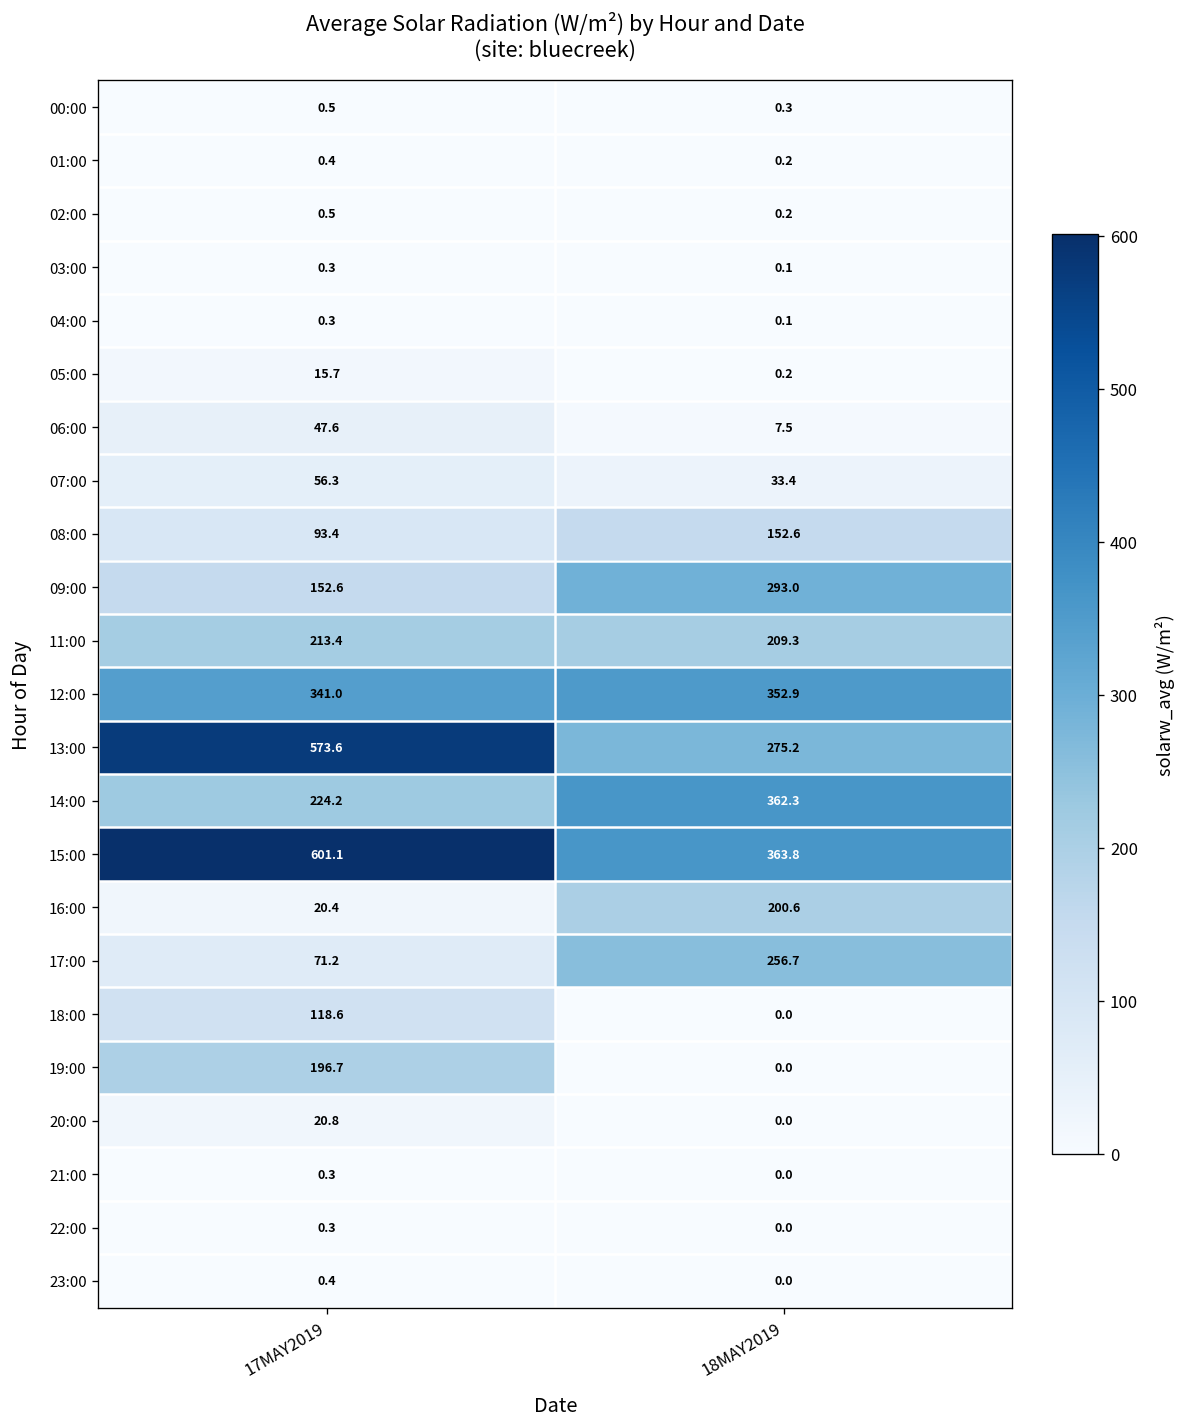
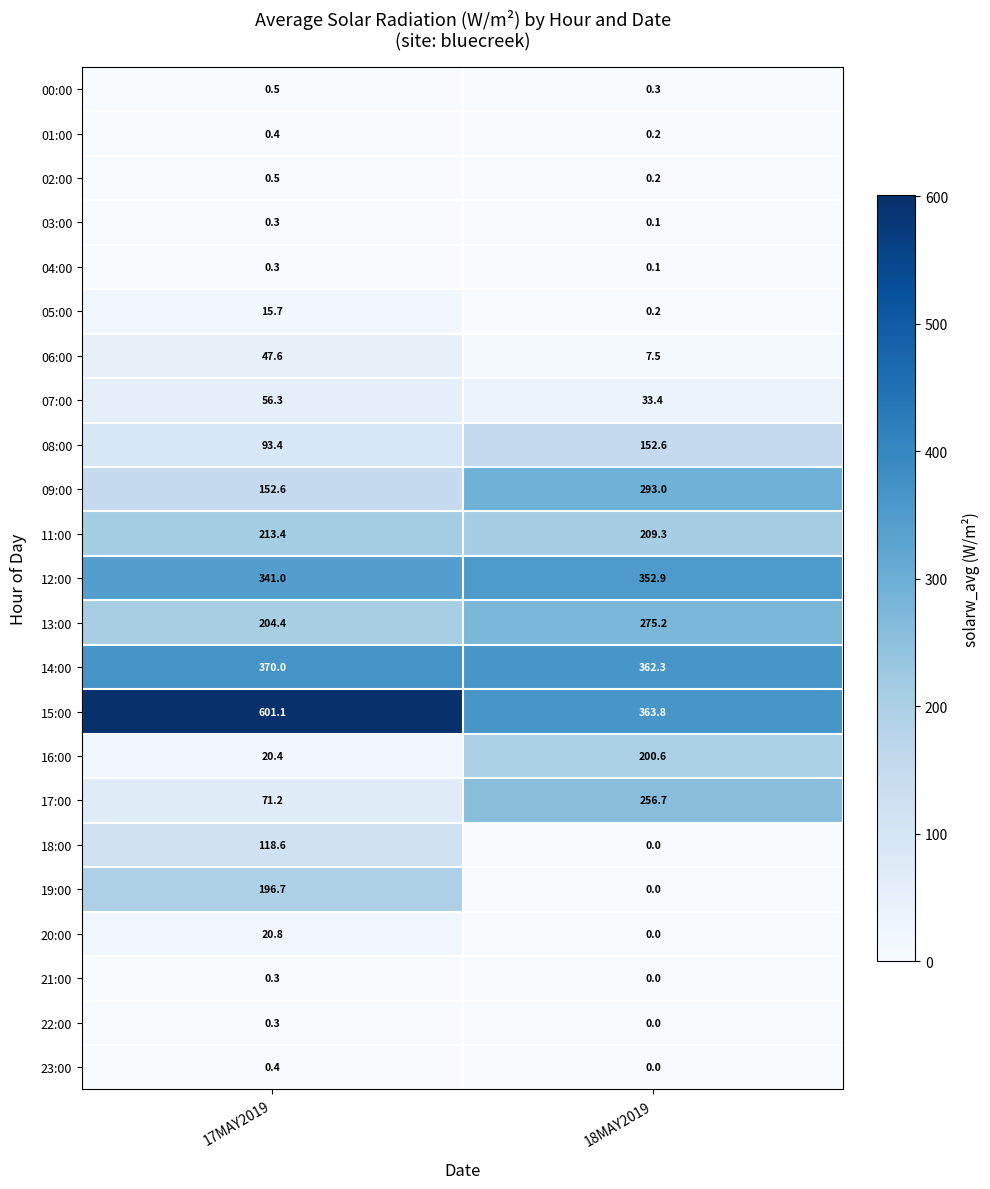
13:00, 17MAY2019: 573.6 -> 204.4
14:00, 17MAY2019: 224.2 -> 370.0
